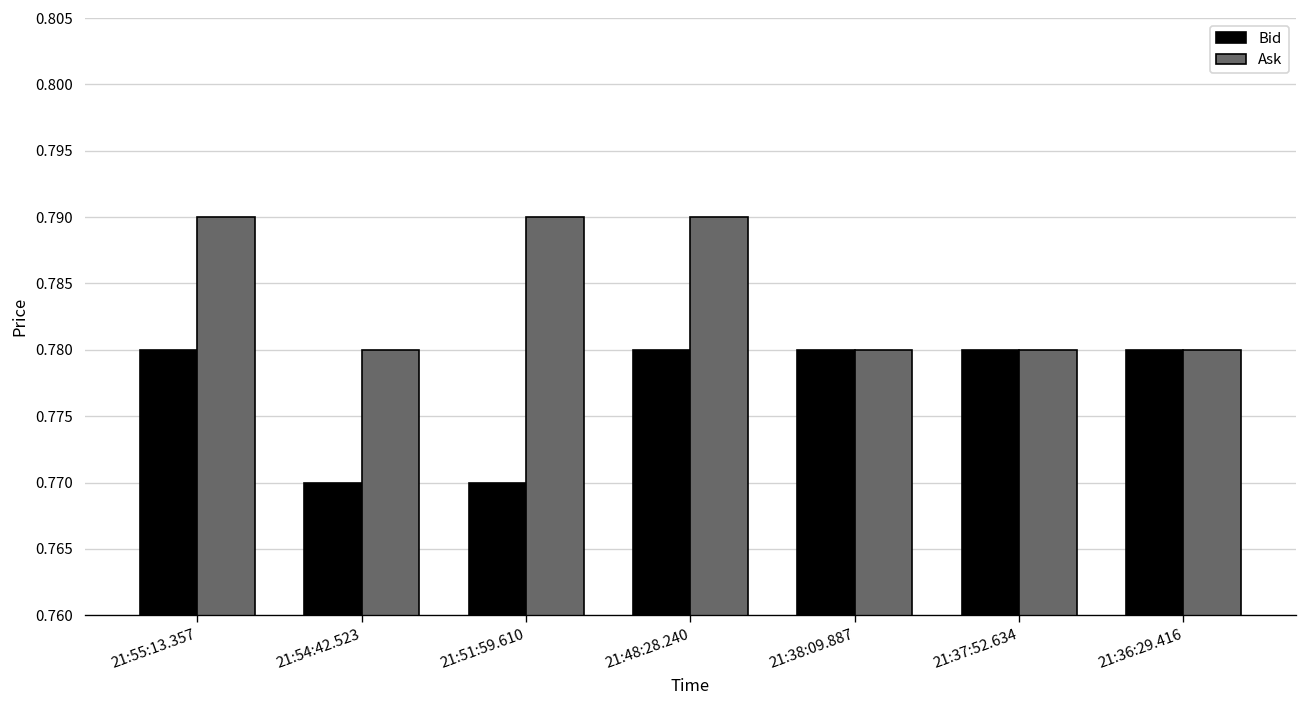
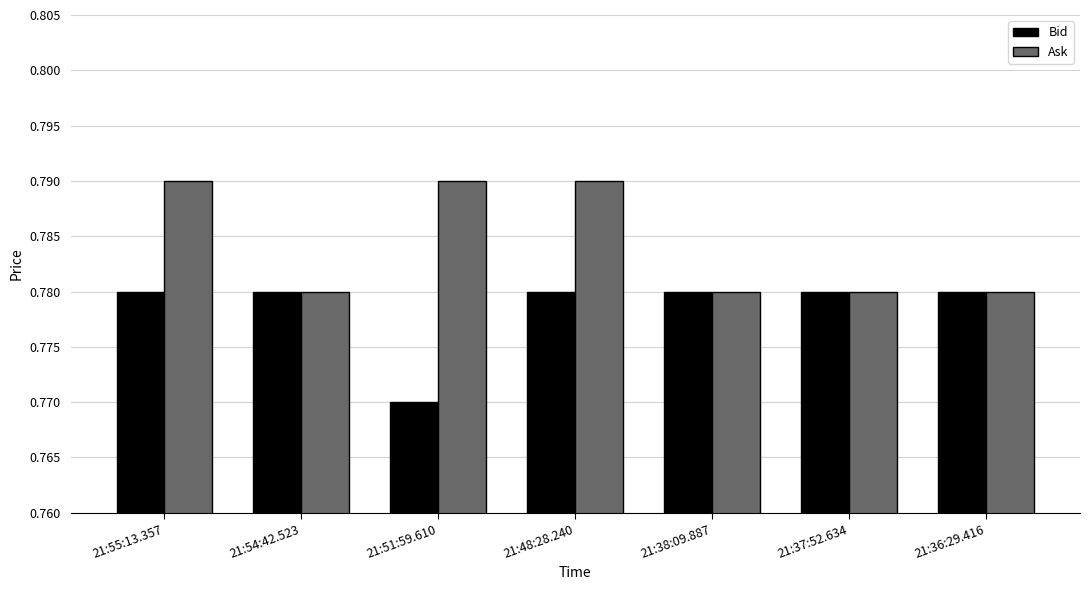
Bid, 21:54:42.523: 0.77 -> 0.78
